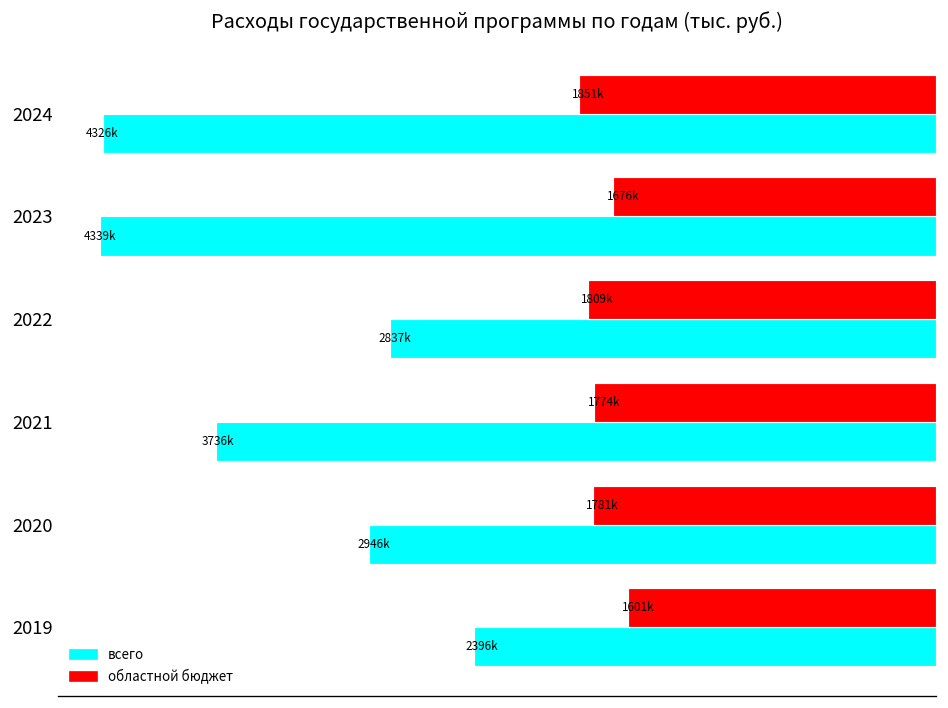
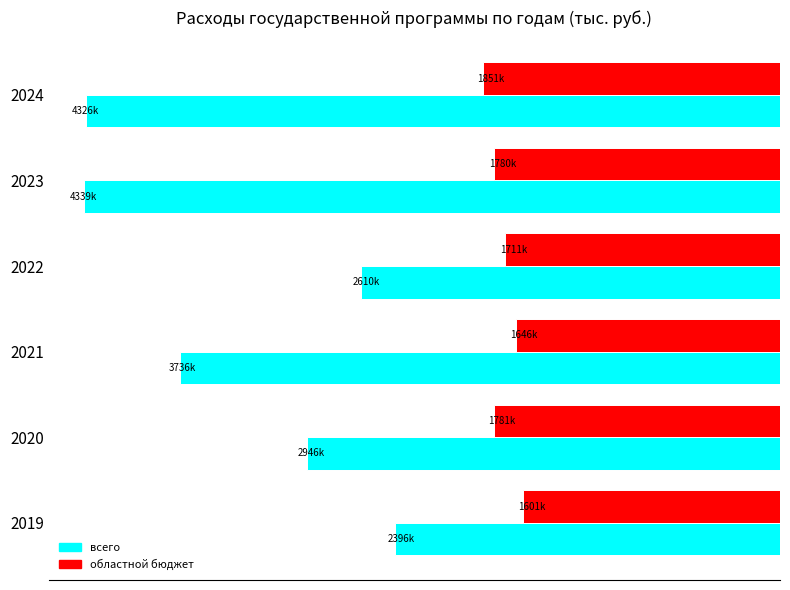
областной бюджет, 2023: 1676k -> 1780k
областной бюджет, 2022: 1809k -> 1711k
всего, 2022: 2837k -> 2610k
областной бюджет, 2021: 1774k -> 1646k
